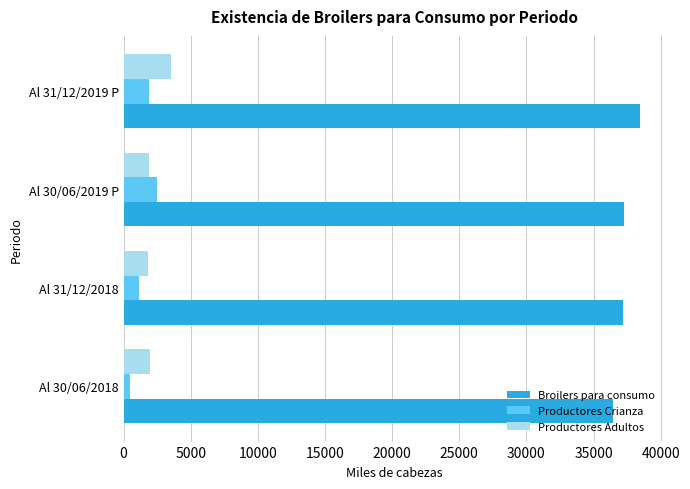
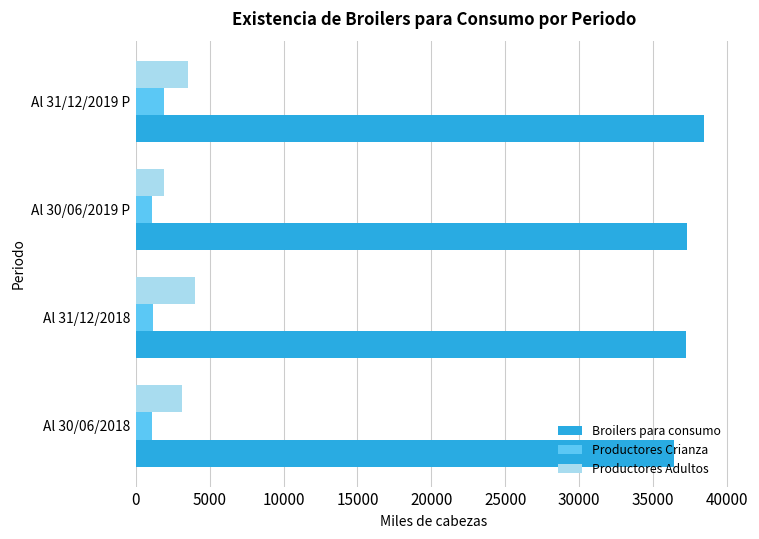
Productores Crianza, Al 30/06/2019 P: 2500 -> 1100
Productores Adultos, Al 31/12/2018: 1900 -> 4000
Productores Adultos, Al 30/06/2018: 2000 -> 3100
Productores Crianza, Al 30/06/2018: 500 -> 1100
